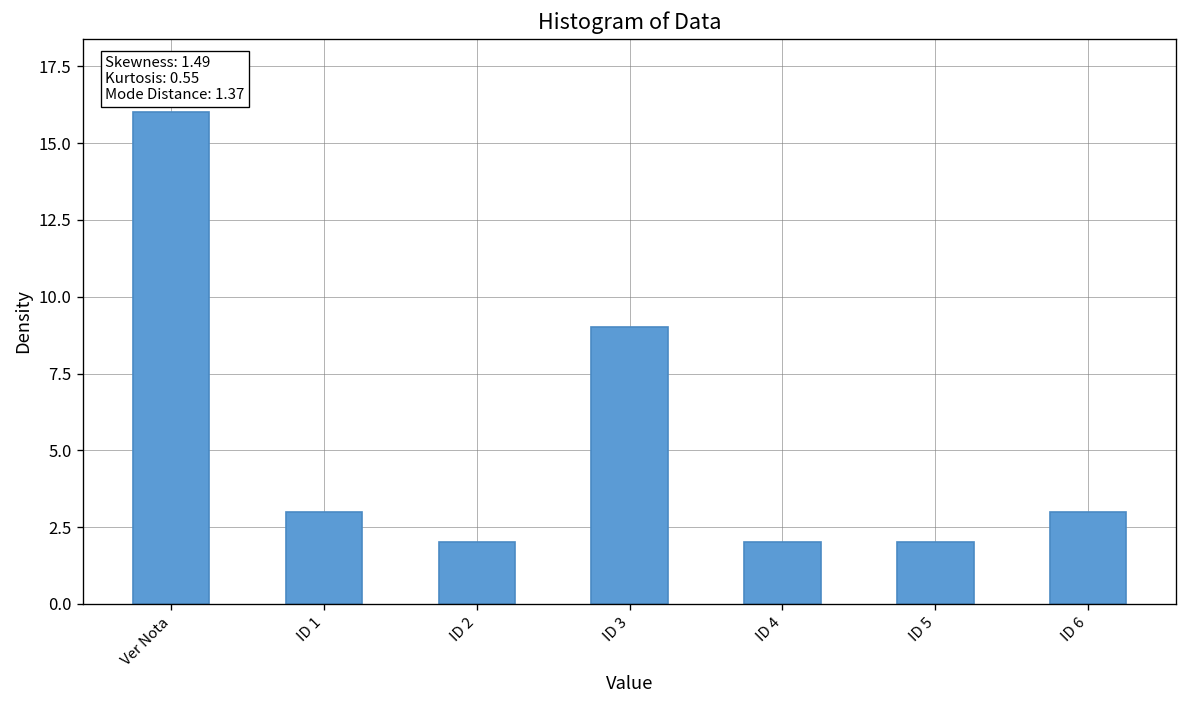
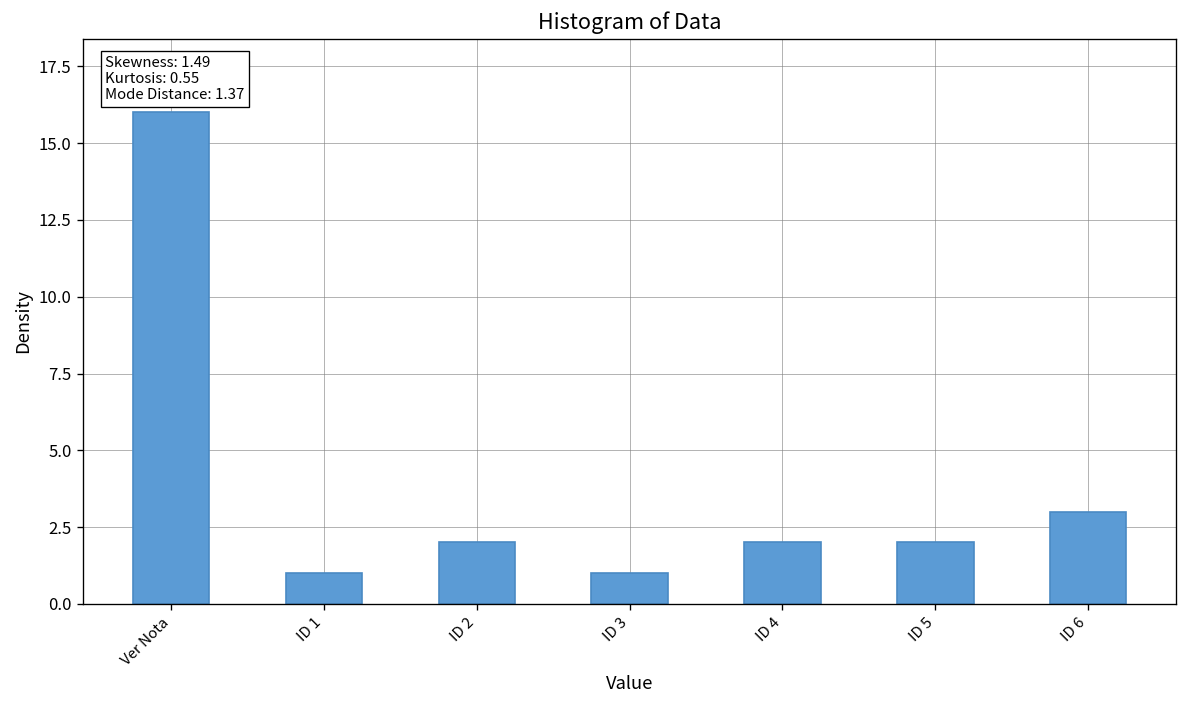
ID 1: 3 -> 1
ID 3: 9 -> 1
